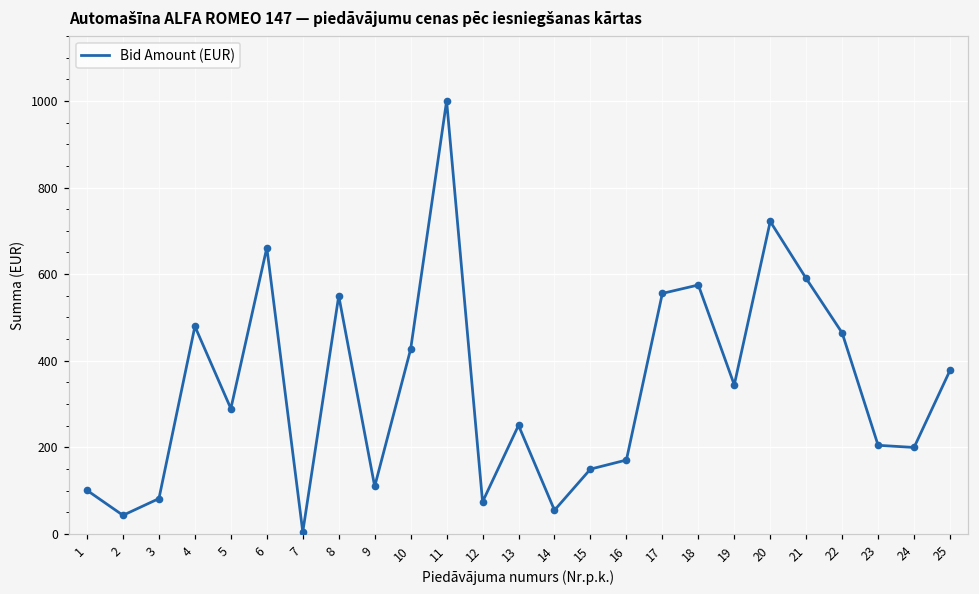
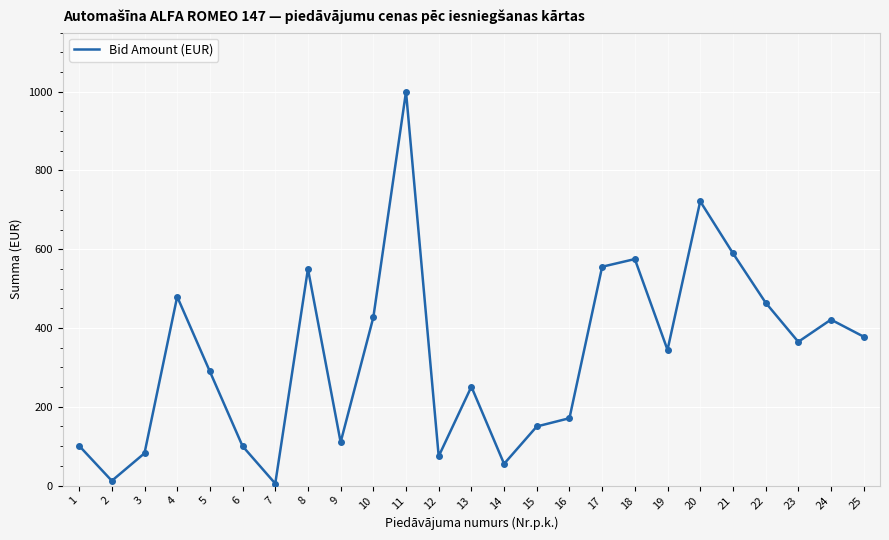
2: 40 -> 10
6: 660 -> 100
23: 210 -> 360
24: 200 -> 420
